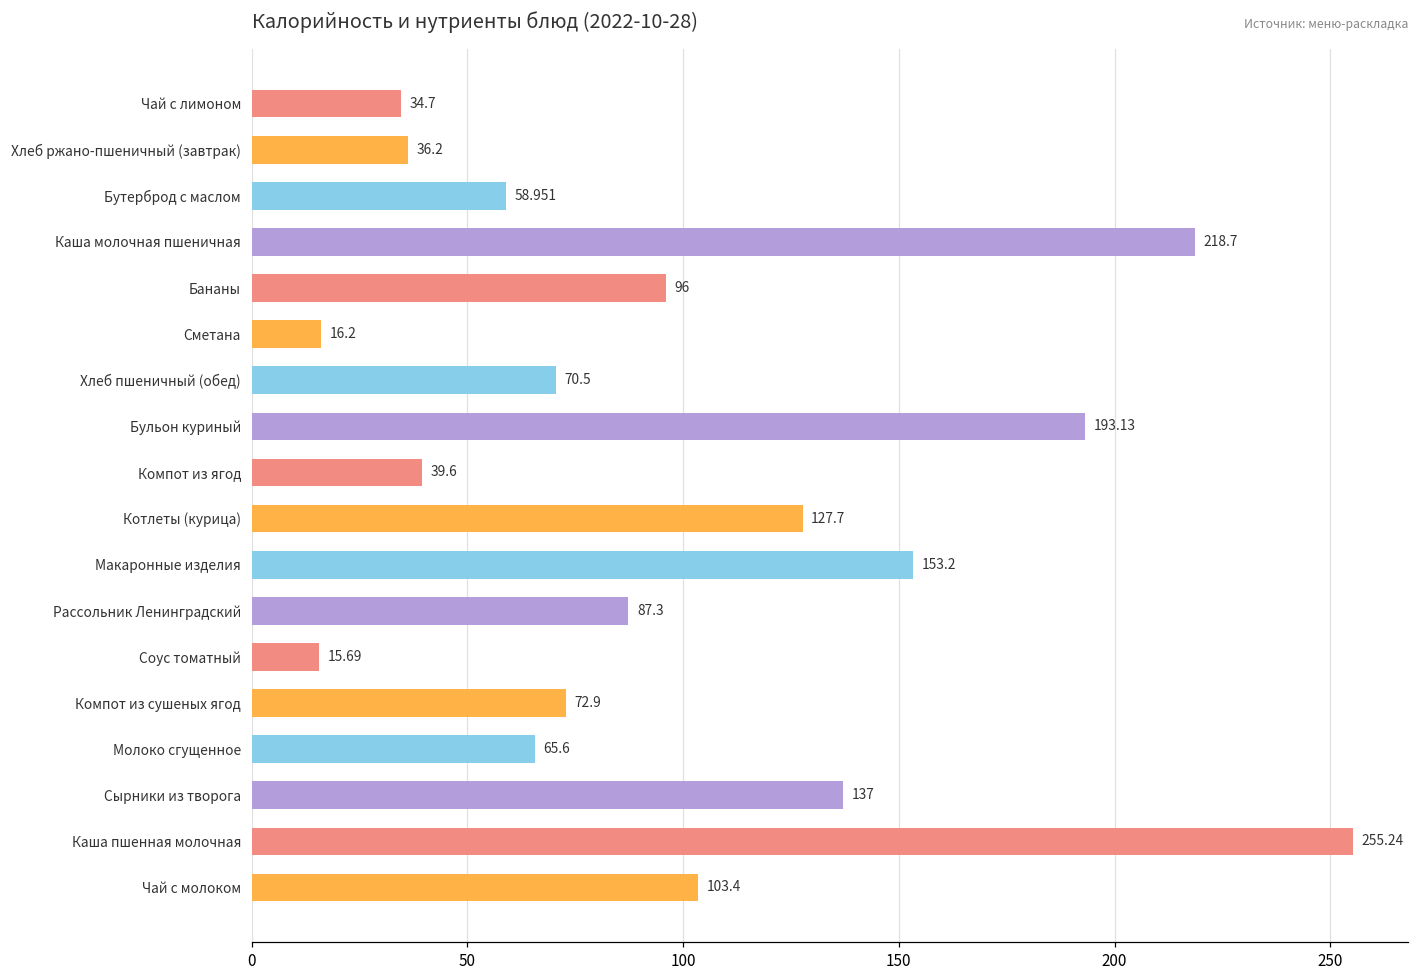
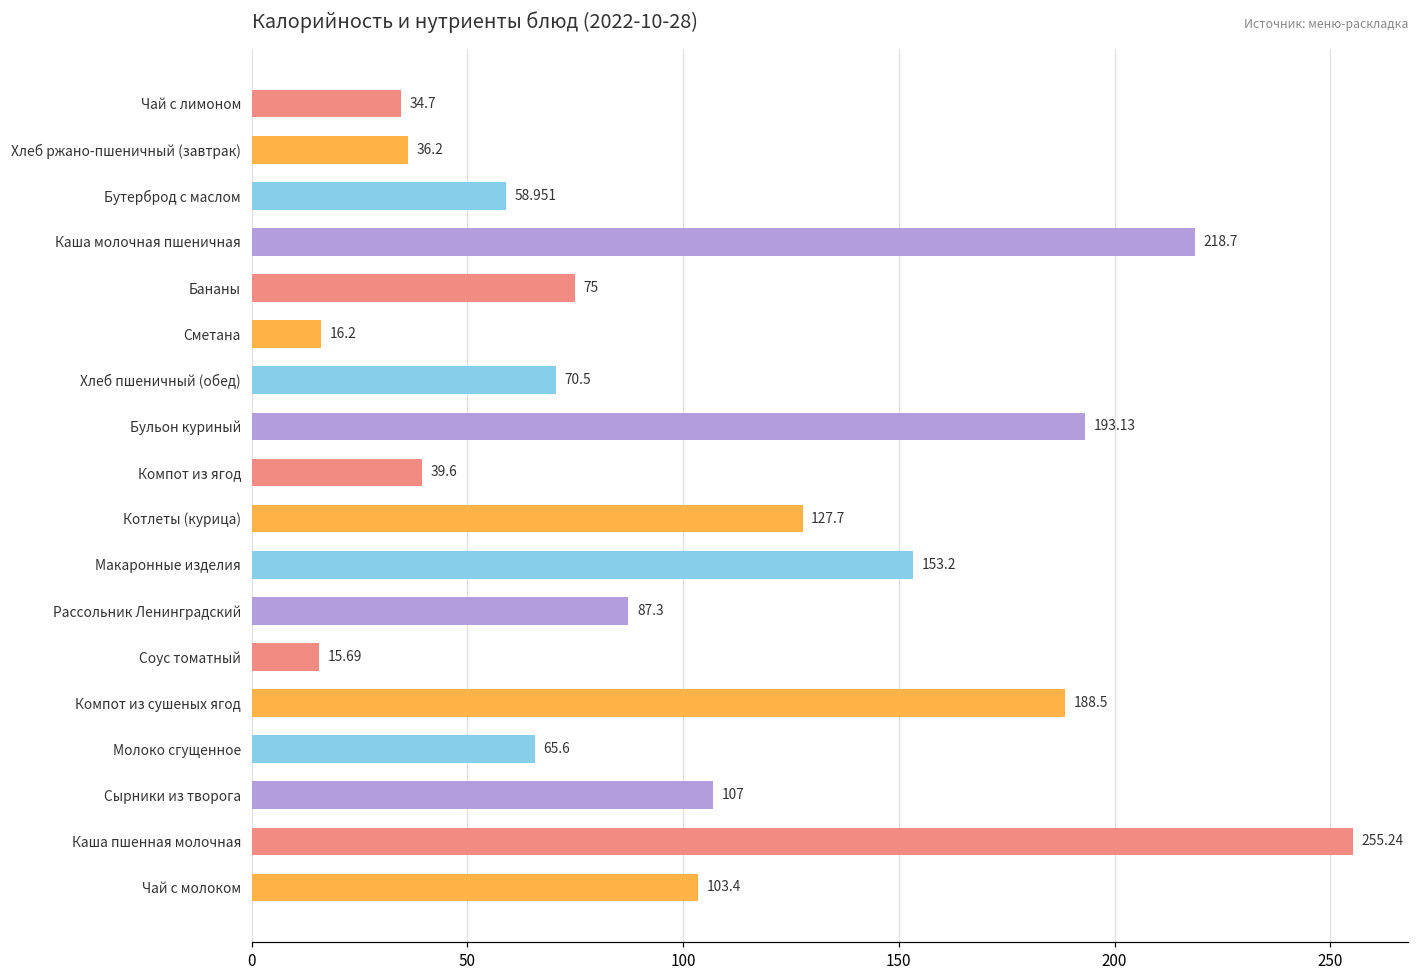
Бананы: 96 -> 75
Компот из сушеных ягод: 72.9 -> 188.5
Сырники из творога: 137 -> 107
